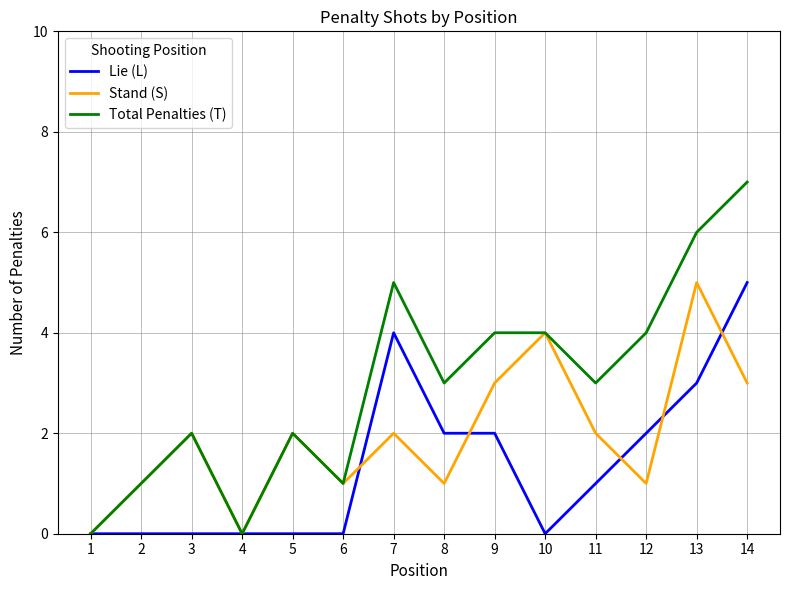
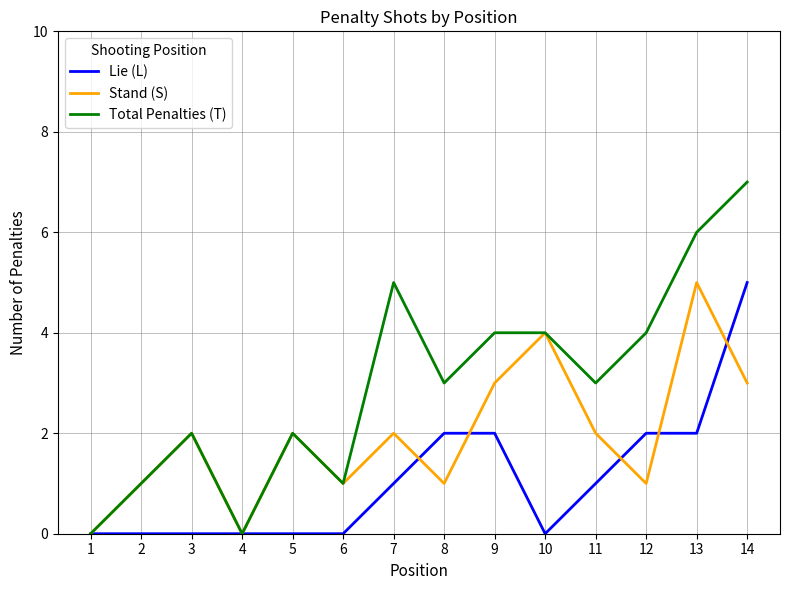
Lie (L), 7: 4 -> 1
Lie (L), 13: 3 -> 2
